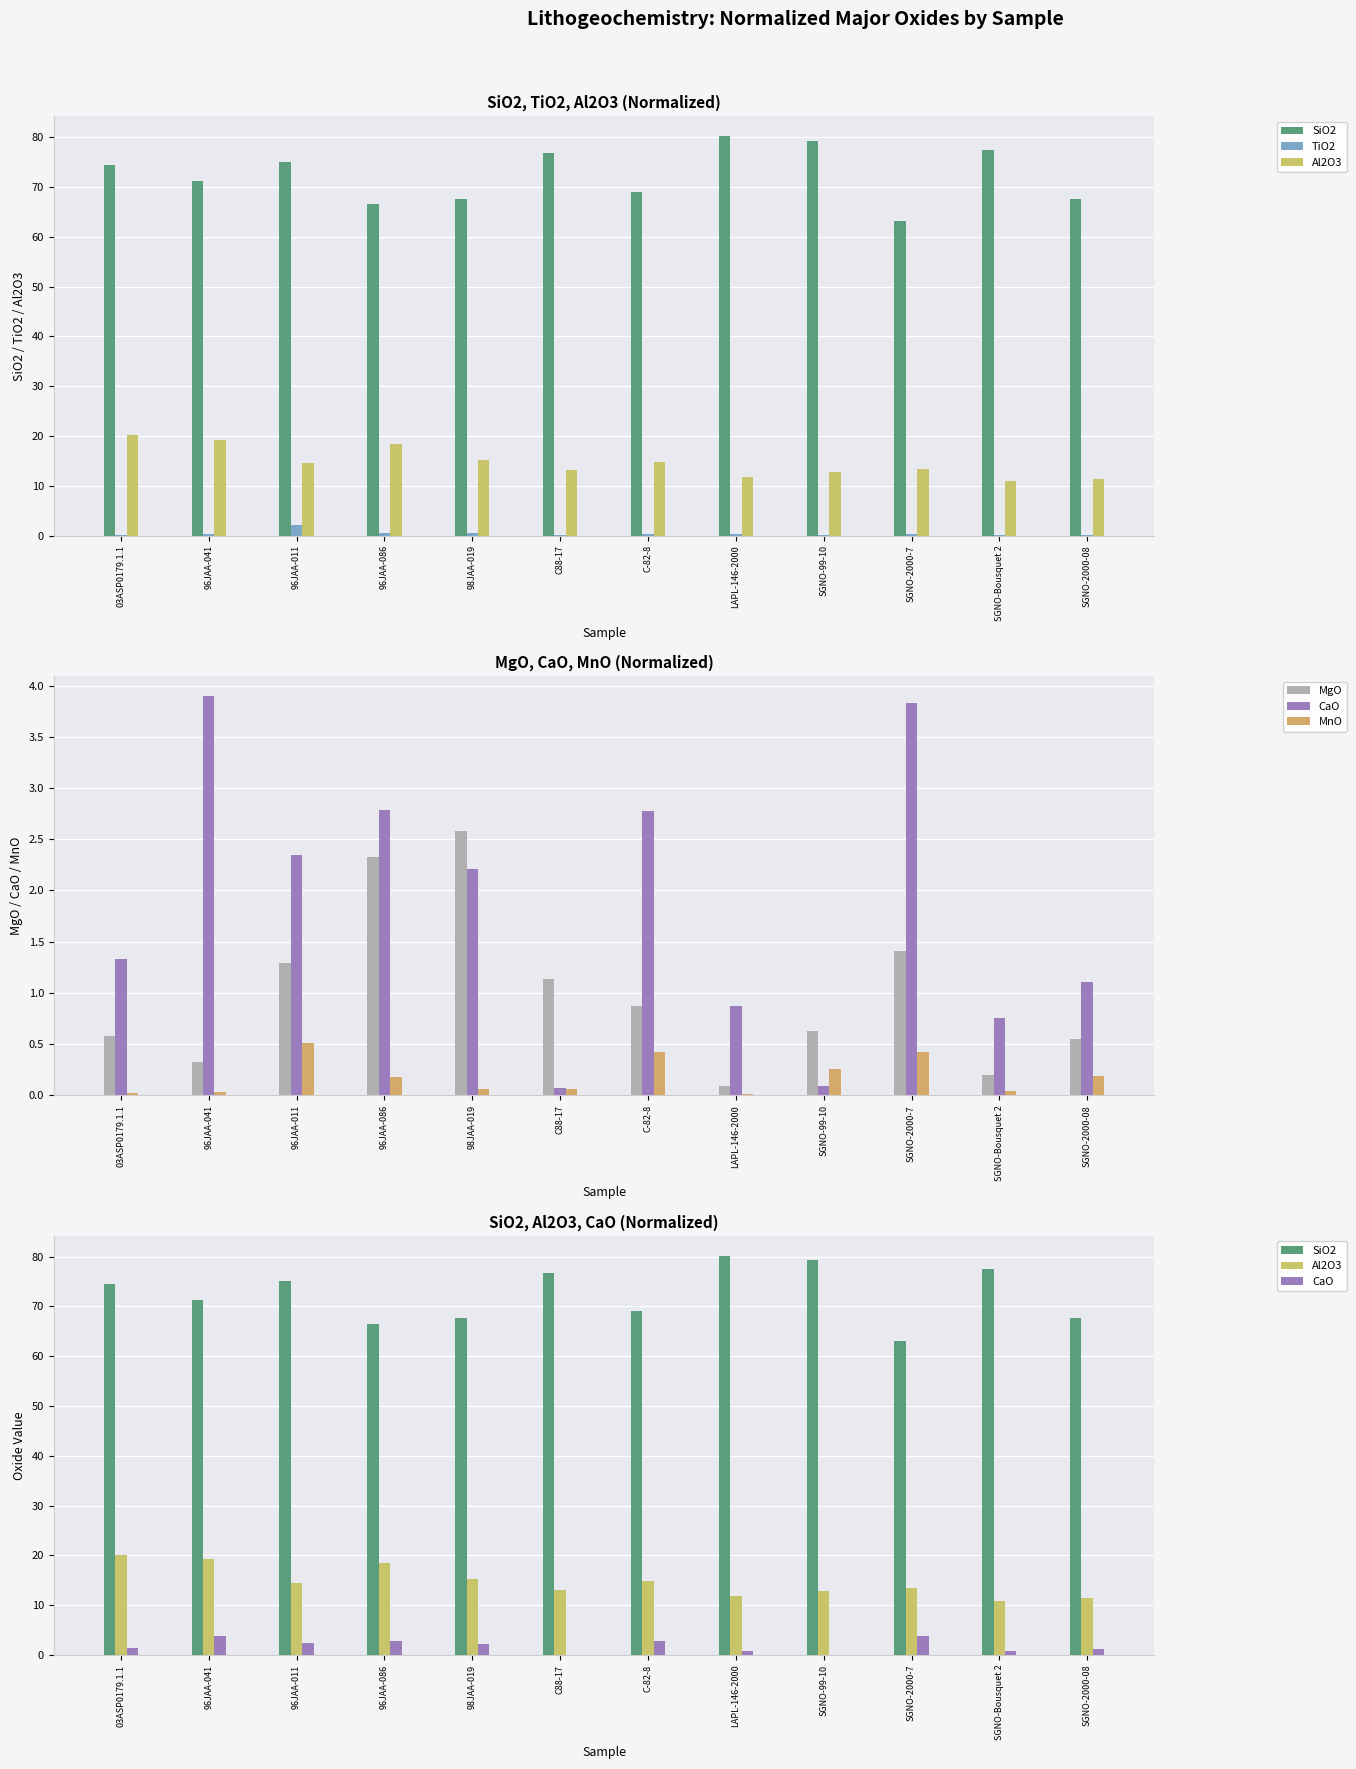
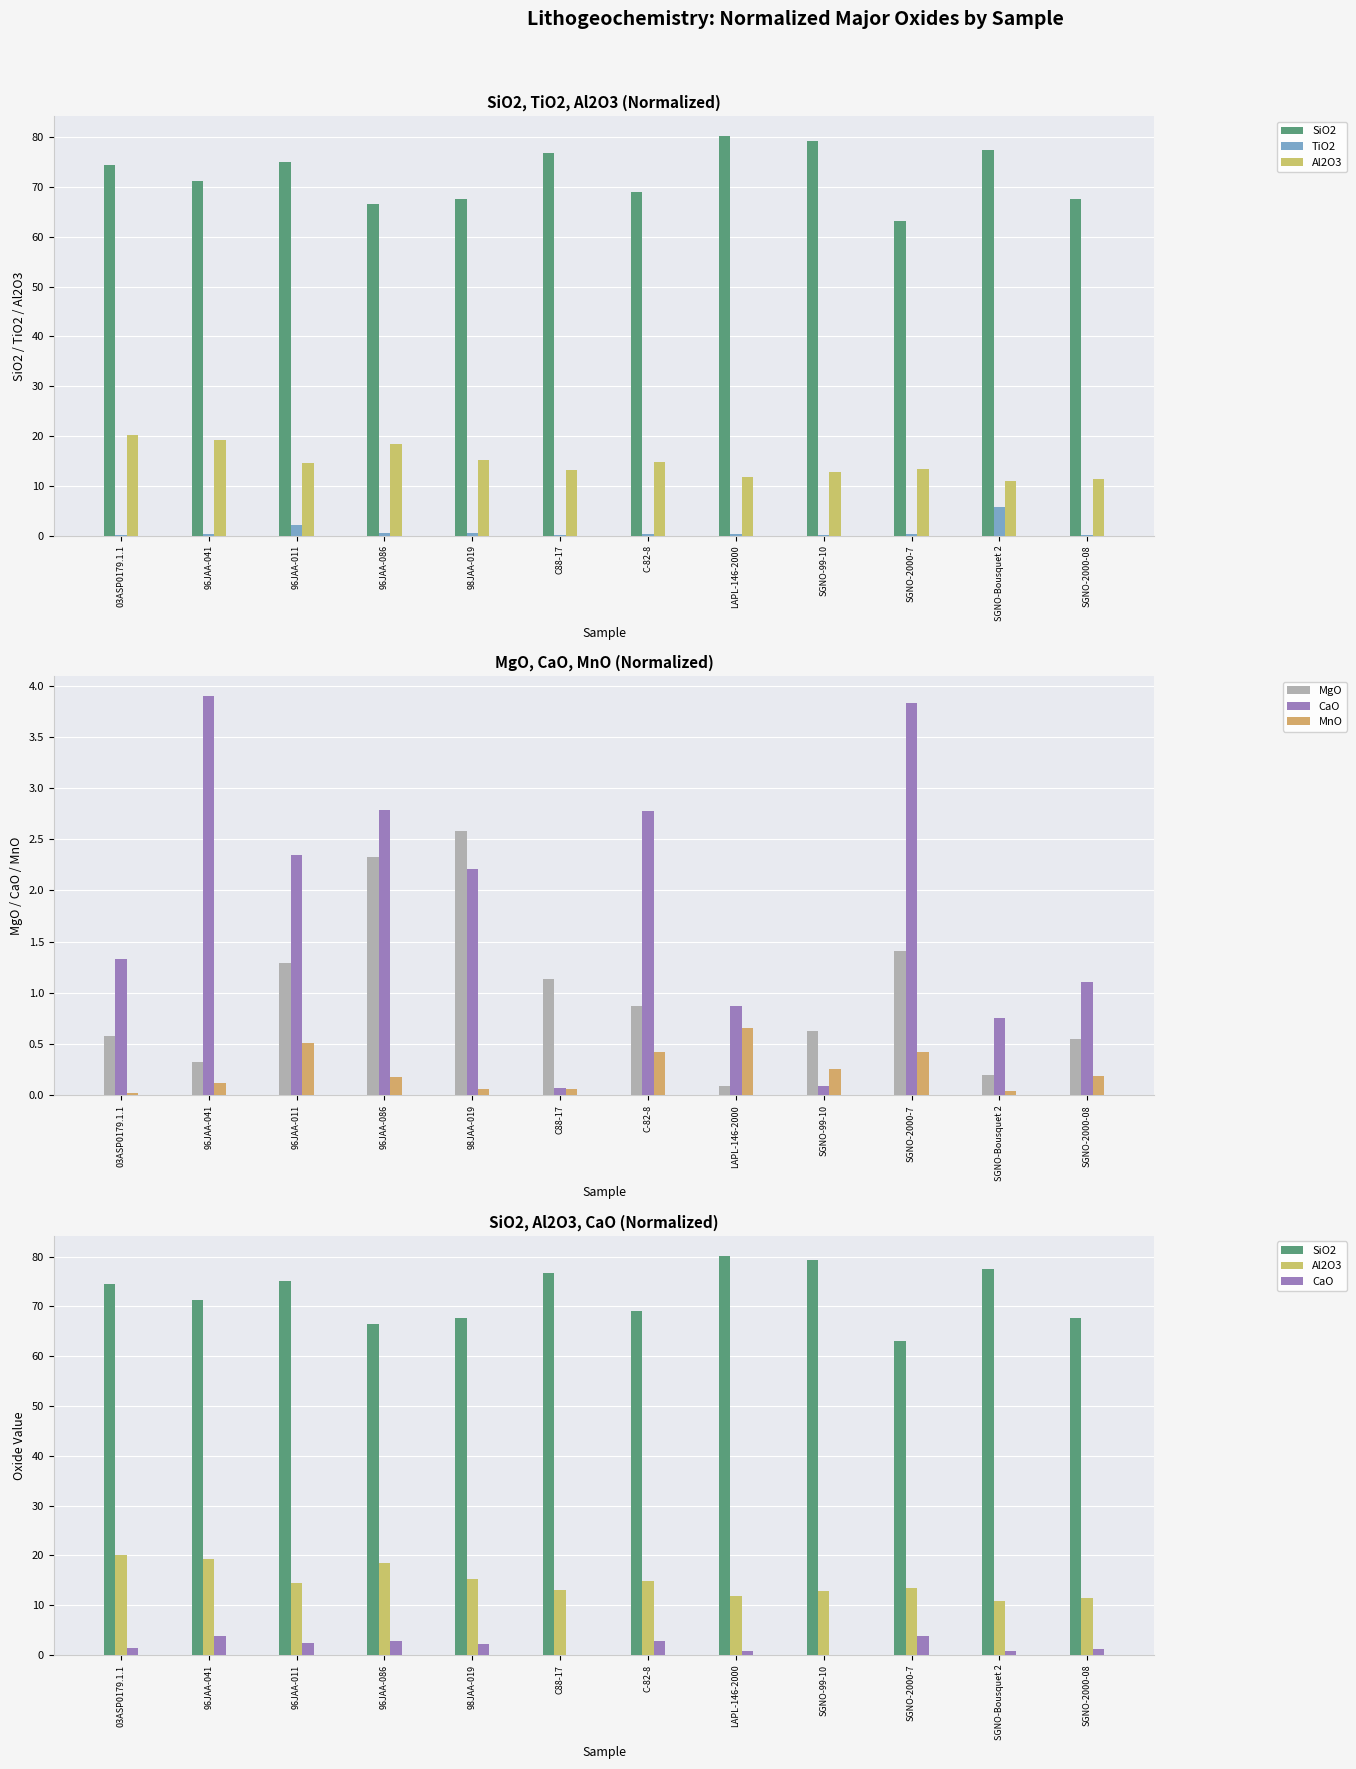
SiO2, TiO2, Al2O3 (Normalized), TiO2, SGNO-Bousquet 2: 0 -> 6
MgO, CaO, MnO (Normalized), MnO, 96JAA-041: 0.03 -> 0.12
MgO, CaO, MnO (Normalized), MnO, LAPL-146-2000: 0.01 -> 0.65
